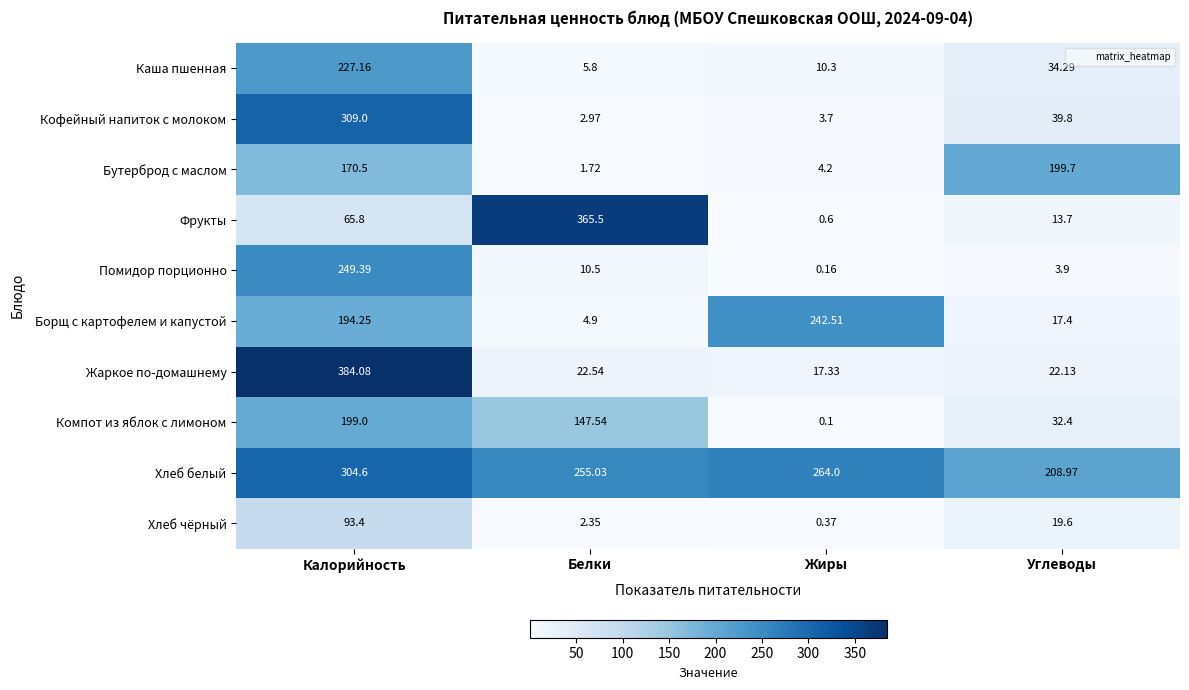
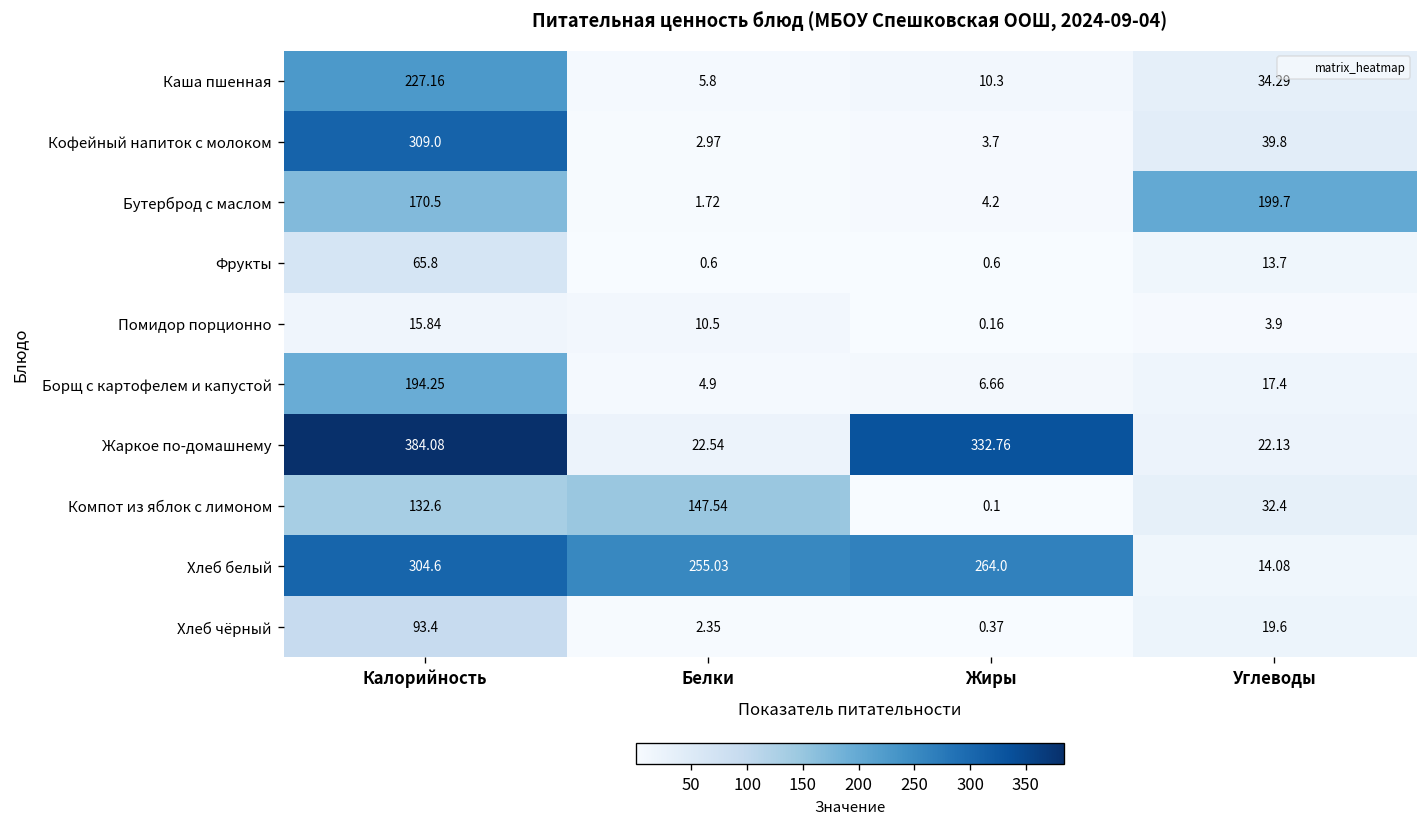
Фрукты, Белки: 365.5 -> 0.6
Помидор порционно, Калорийность: 249.39 -> 15.84
Борщ с картофелем и капустой, Жиры: 242.51 -> 6.66
Жаркое по-домашнему, Жиры: 17.33 -> 332.76
Компот из яблок с лимоном, Калорийность: 199.0 -> 132.6
Хлеб белый, Углеводы: 208.97 -> 14.08
